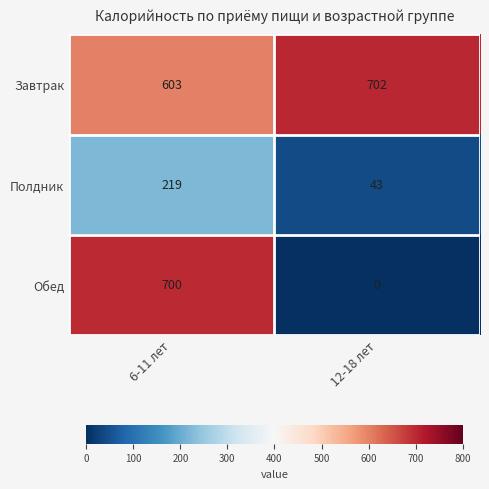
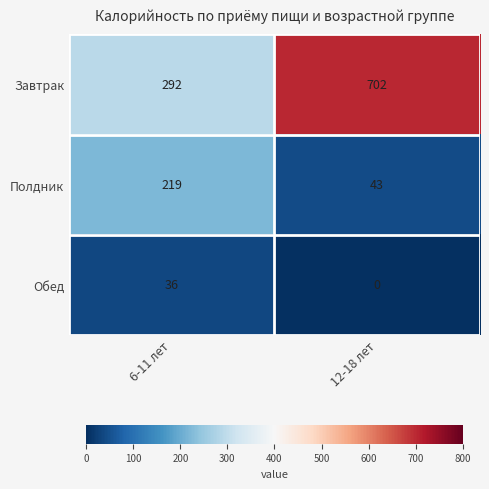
Завтрак, 6-11 лет: 603 -> 292
Обед, 6-11 лет: 700 -> 36
